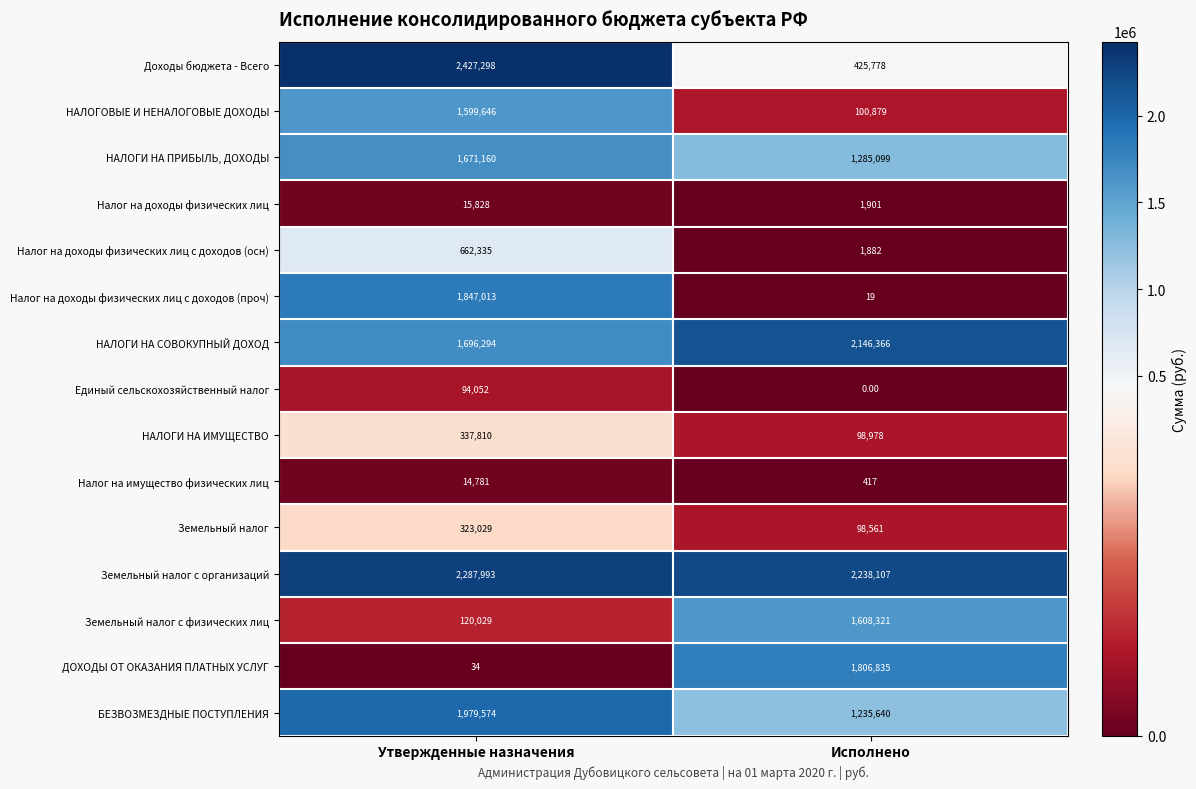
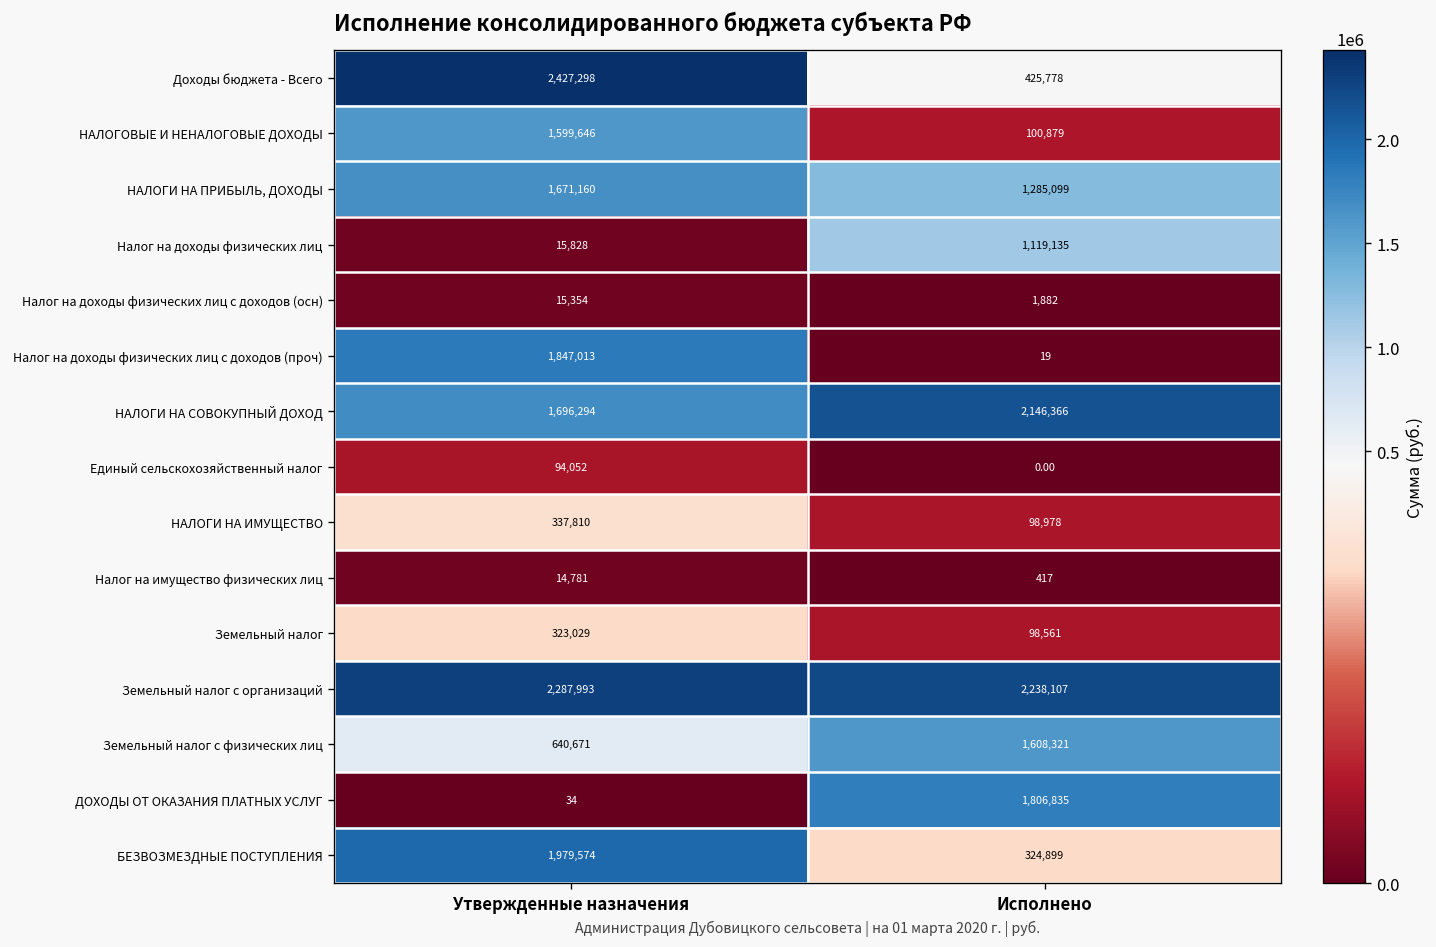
Налог на доходы физических лиц, Исполнено: 1,901 -> 1,119,135
Налог на доходы физических лиц с доходов (осн), Утвержденные назначения: 662,335 -> 15,354
Земельный налог с физических лиц, Утвержденные назначения: 120,029 -> 640,671
БЕЗВОЗМЕЗДНЫЕ ПОСТУПЛЕНИЯ, Исполнено: 1,235,640 -> 324,899
